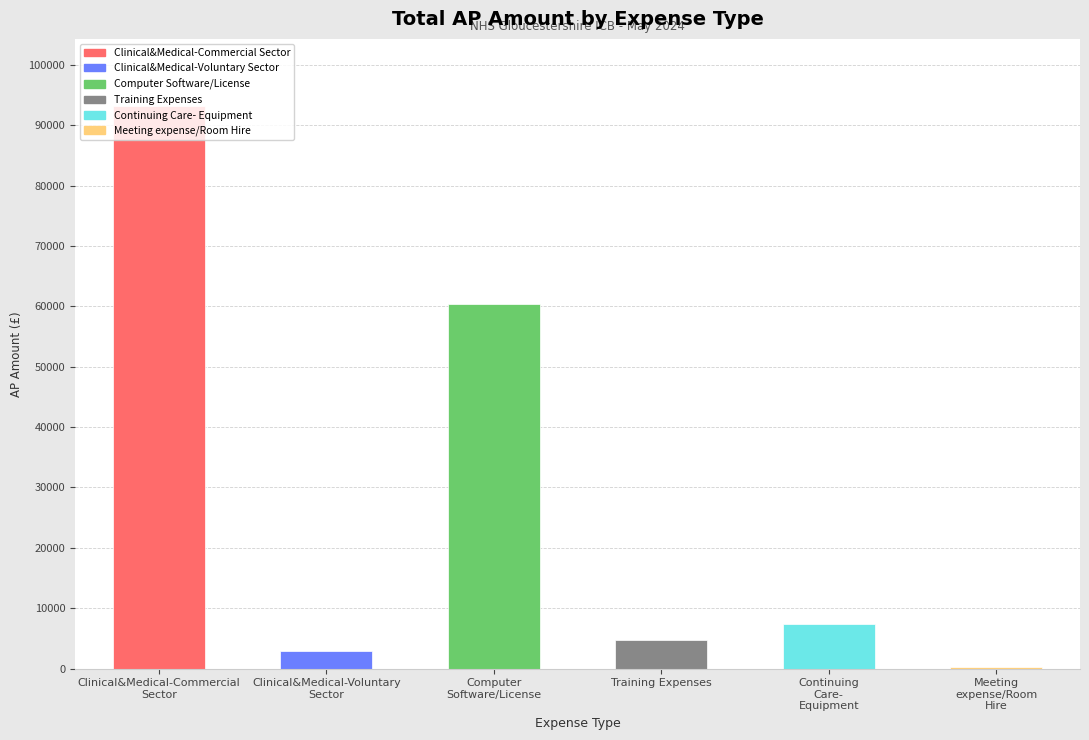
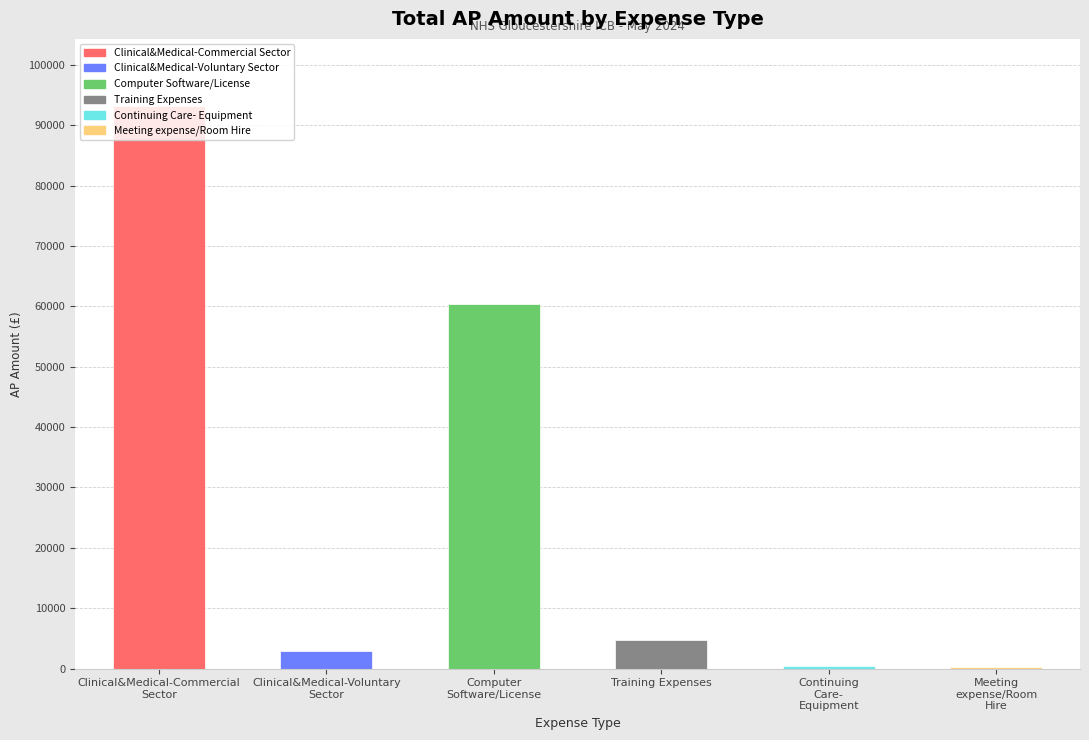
Continuing Care- Equipment: 7000 -> 0
